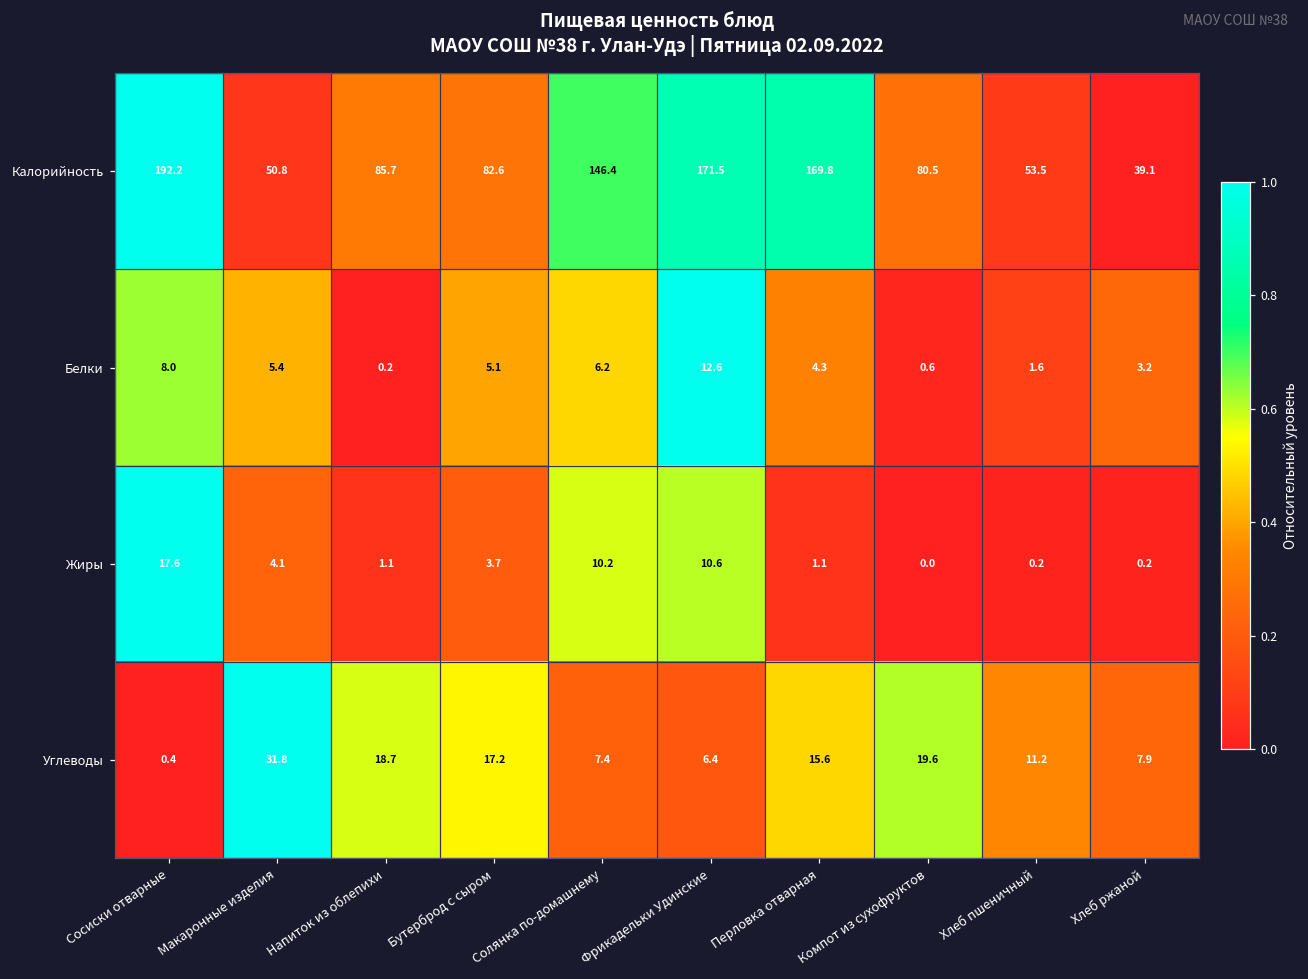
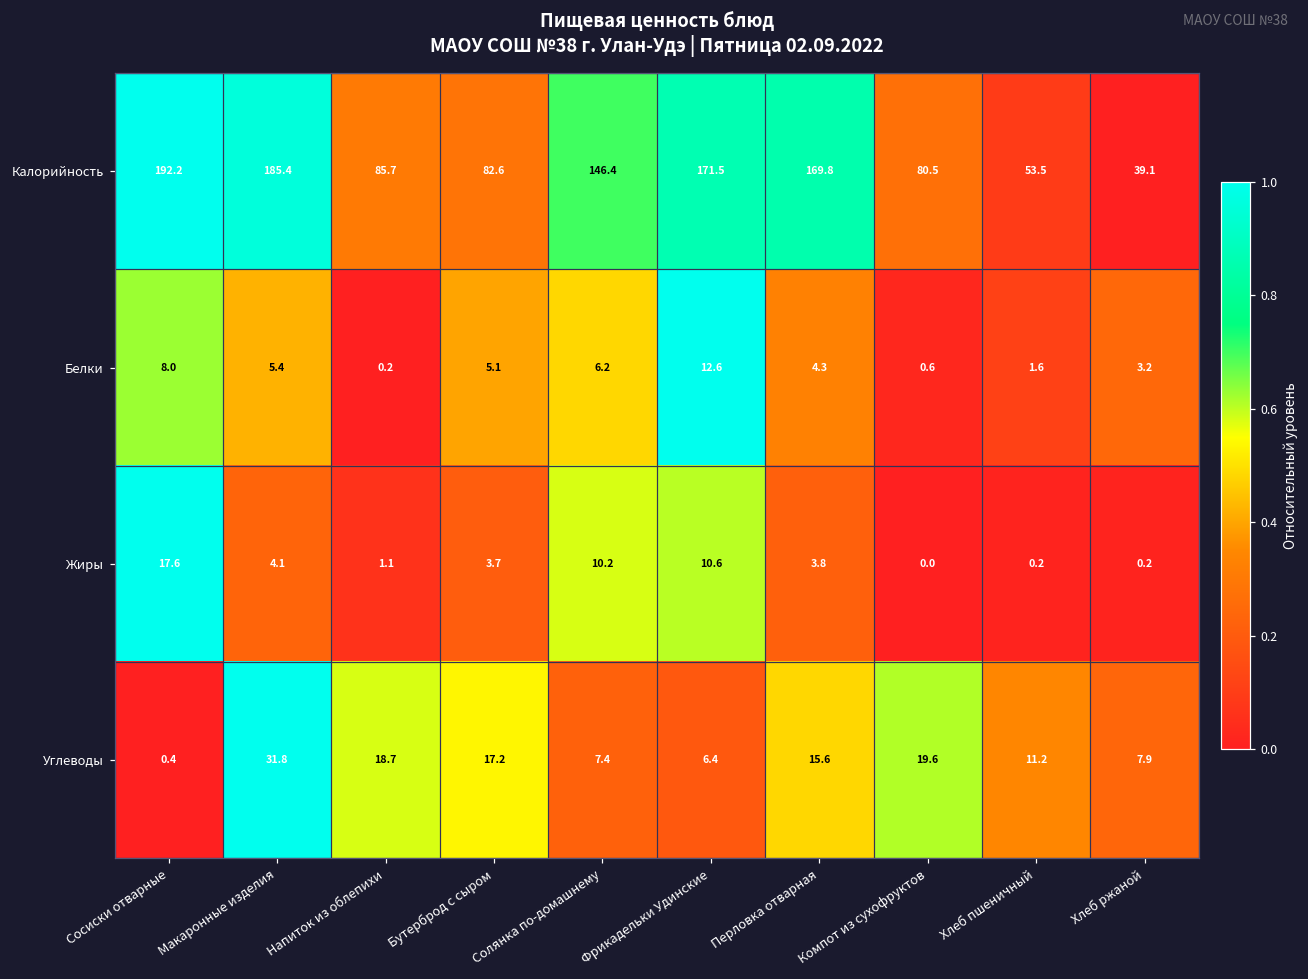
Калорийность, Макаронные изделия: 50.8 -> 185.4
Жиры, Перловка отварная: 1.1 -> 3.8
